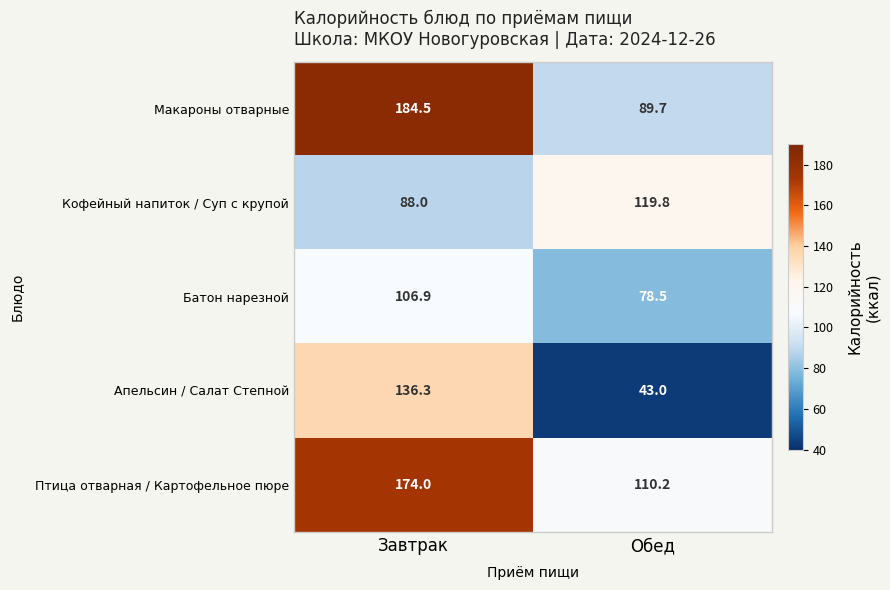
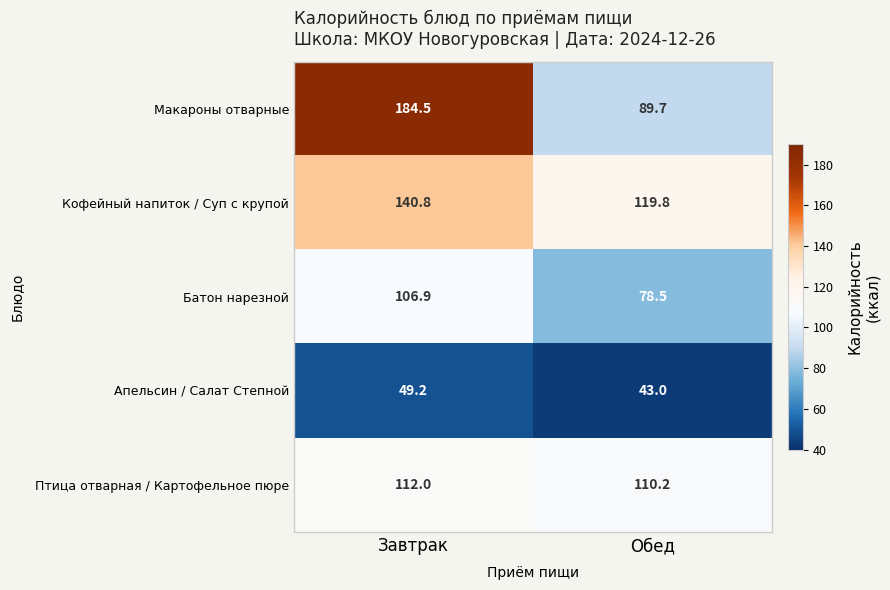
Кофейный напиток / Суп с крупой, Завтрак: 88.0 -> 140.8
Апельсин / Салат Степной, Завтрак: 136.3 -> 49.2
Птица отварная / Картофельное пюре, Завтрак: 174.0 -> 112.0
